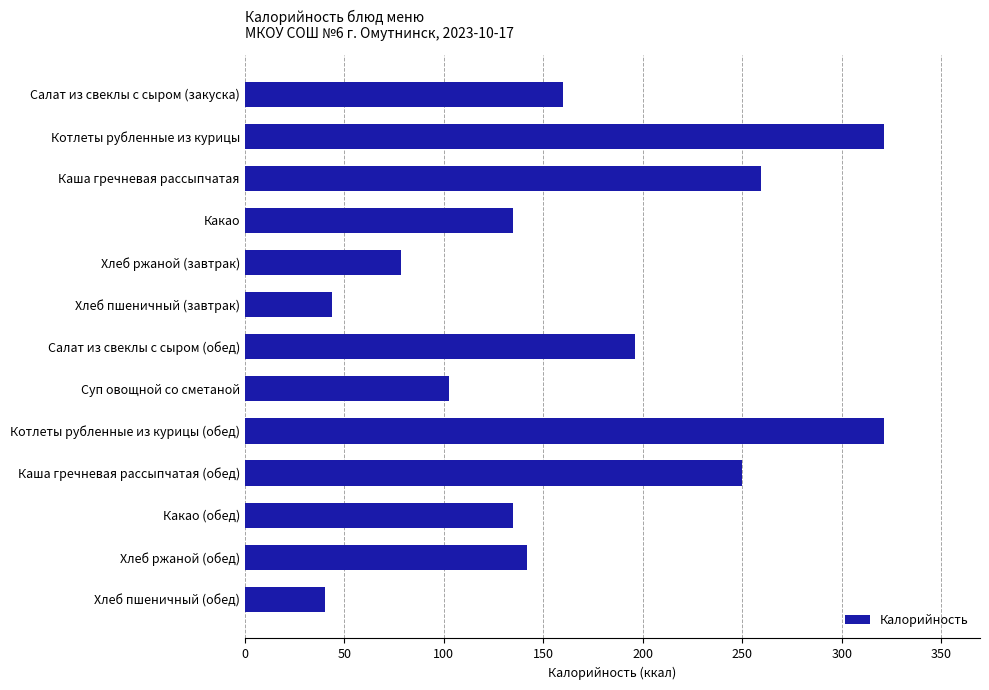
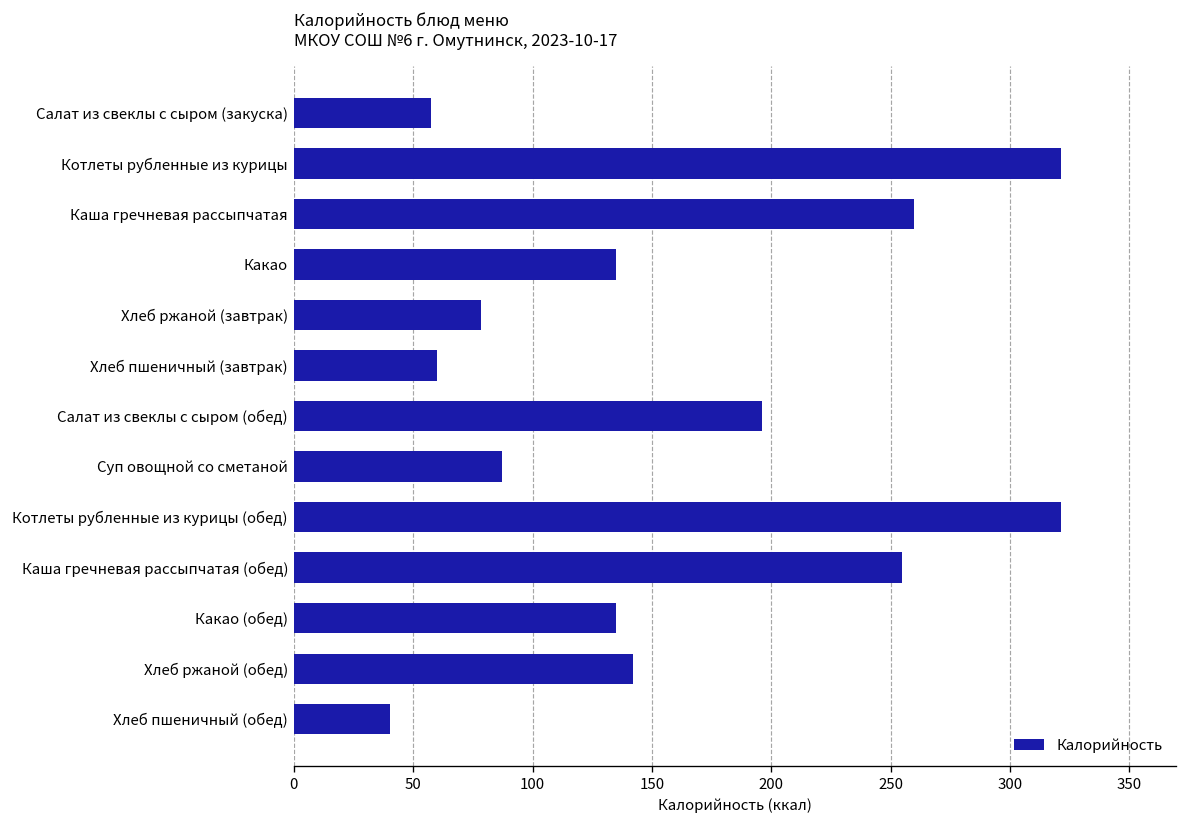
Салат из свеклы с сыром (закуска): 160 -> 58
Хлеб пшеничный (завтрак): 44 -> 60
Суп овощной со сметаной: 102 -> 87
Каша гречневая рассыпчатая (обед): 250 -> 255
